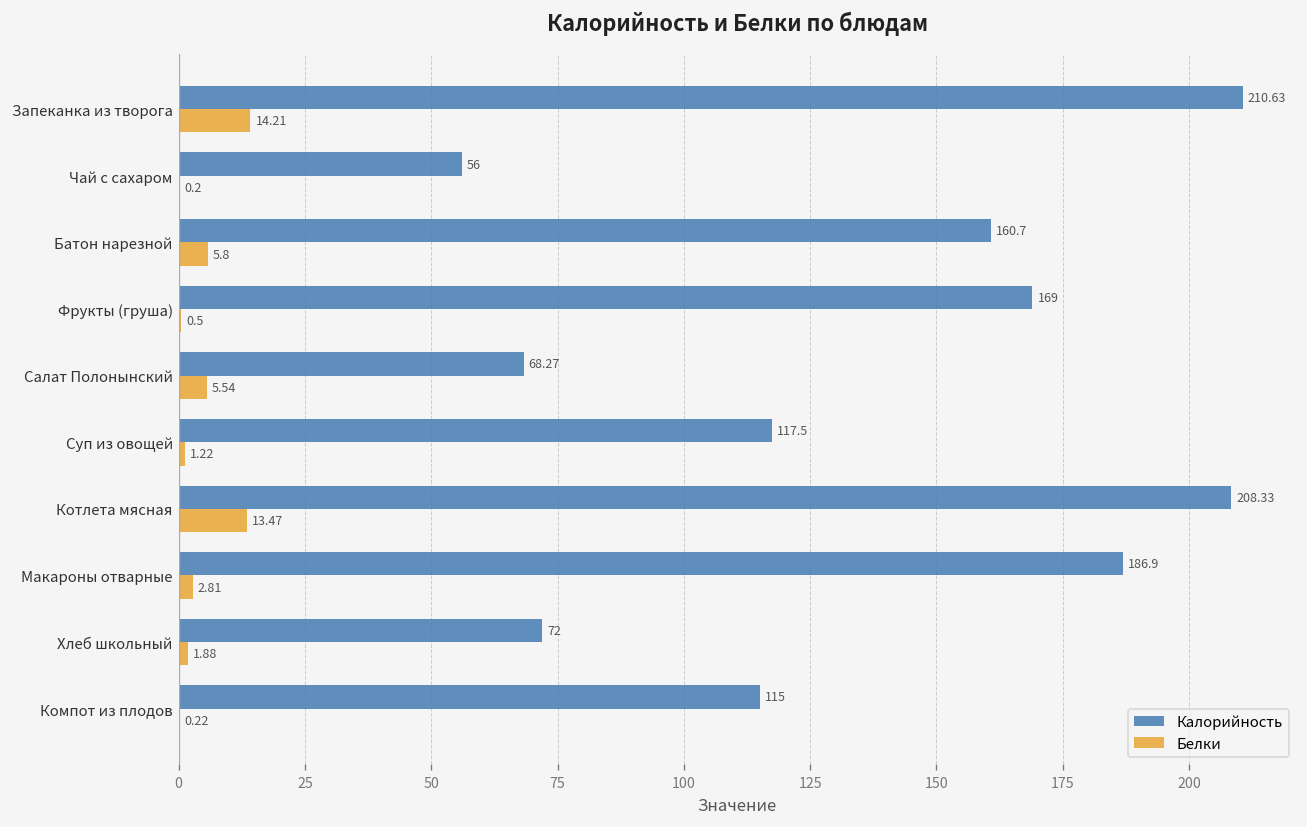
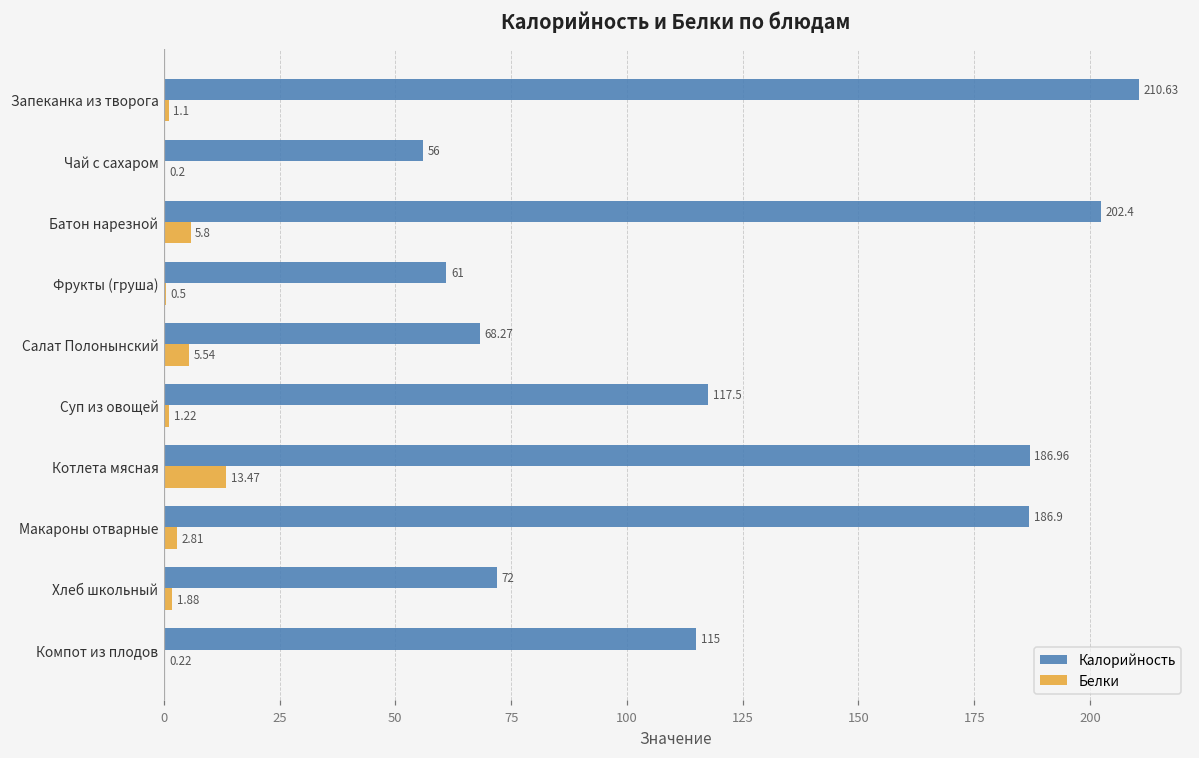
Белки, Запеканка из творога: 14.21 -> 1.1
Калорийность, Батон нарезной: 160.7 -> 202.4
Калорийность, Фрукты (груша): 169 -> 61
Калорийность, Котлета мясная: 208.33 -> 186.96
